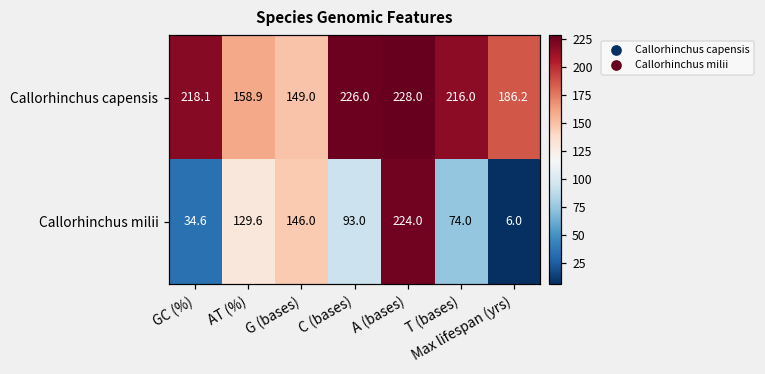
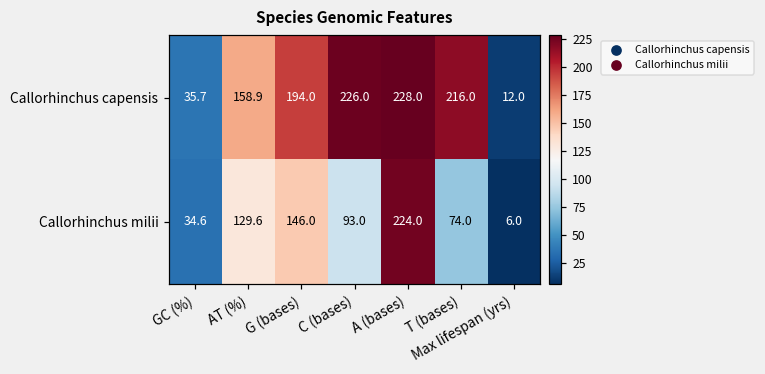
Callorhinchus capensis, GC (%): 218.1 -> 35.7
Callorhinchus capensis, G (bases): 149.0 -> 194.0
Callorhinchus capensis, Max lifespan (yrs): 186.2 -> 12.0
